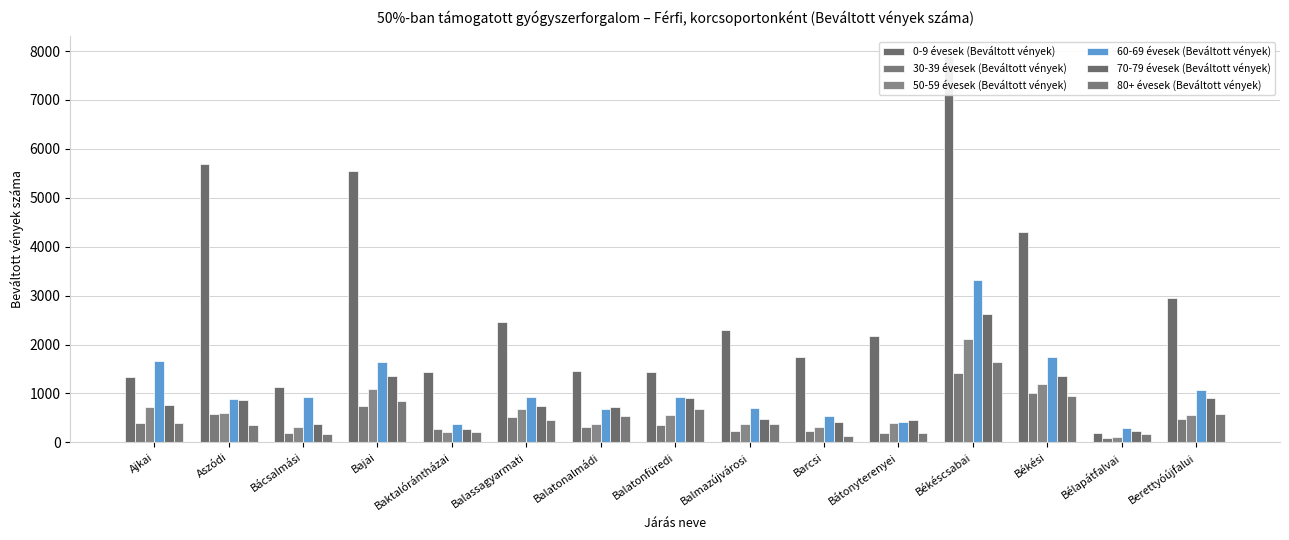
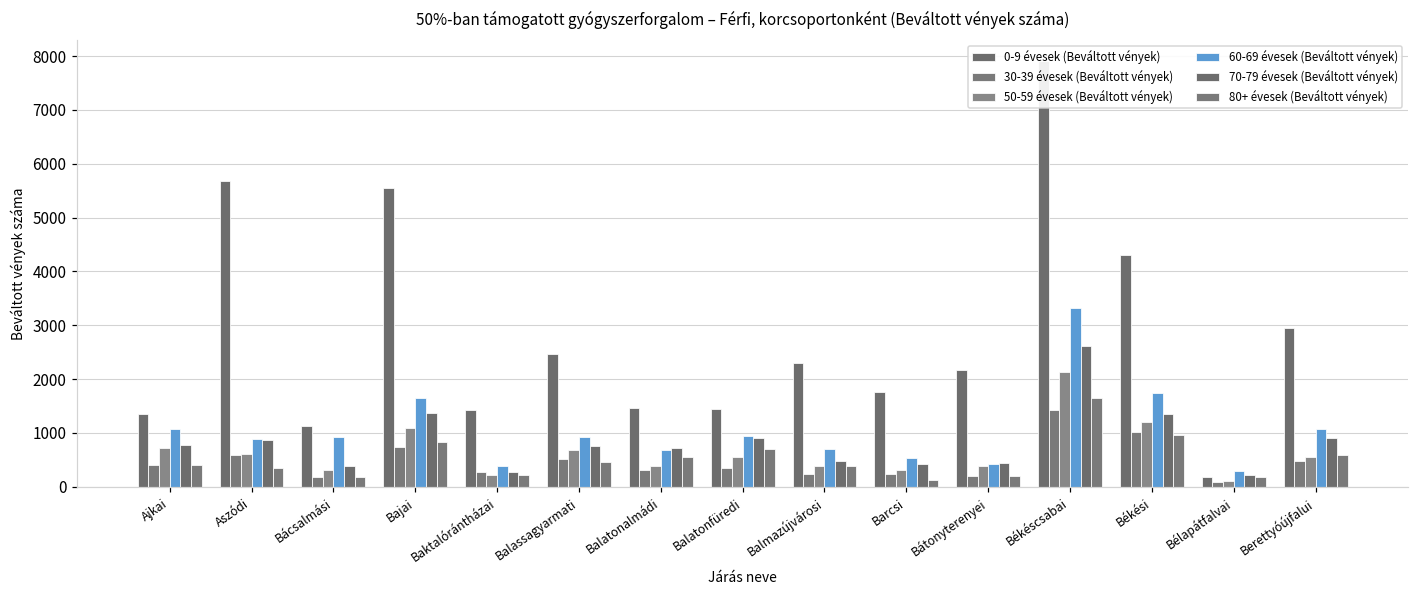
60-69 évesek (Beváltott vények), Ajkai: 1700 -> 1100
